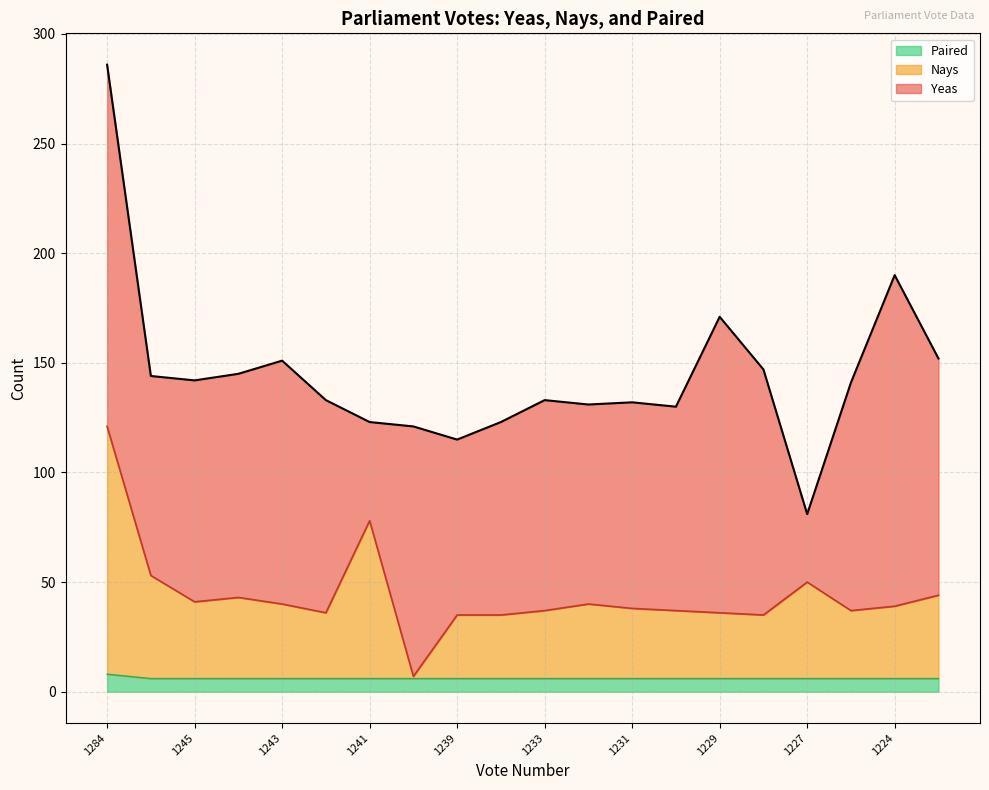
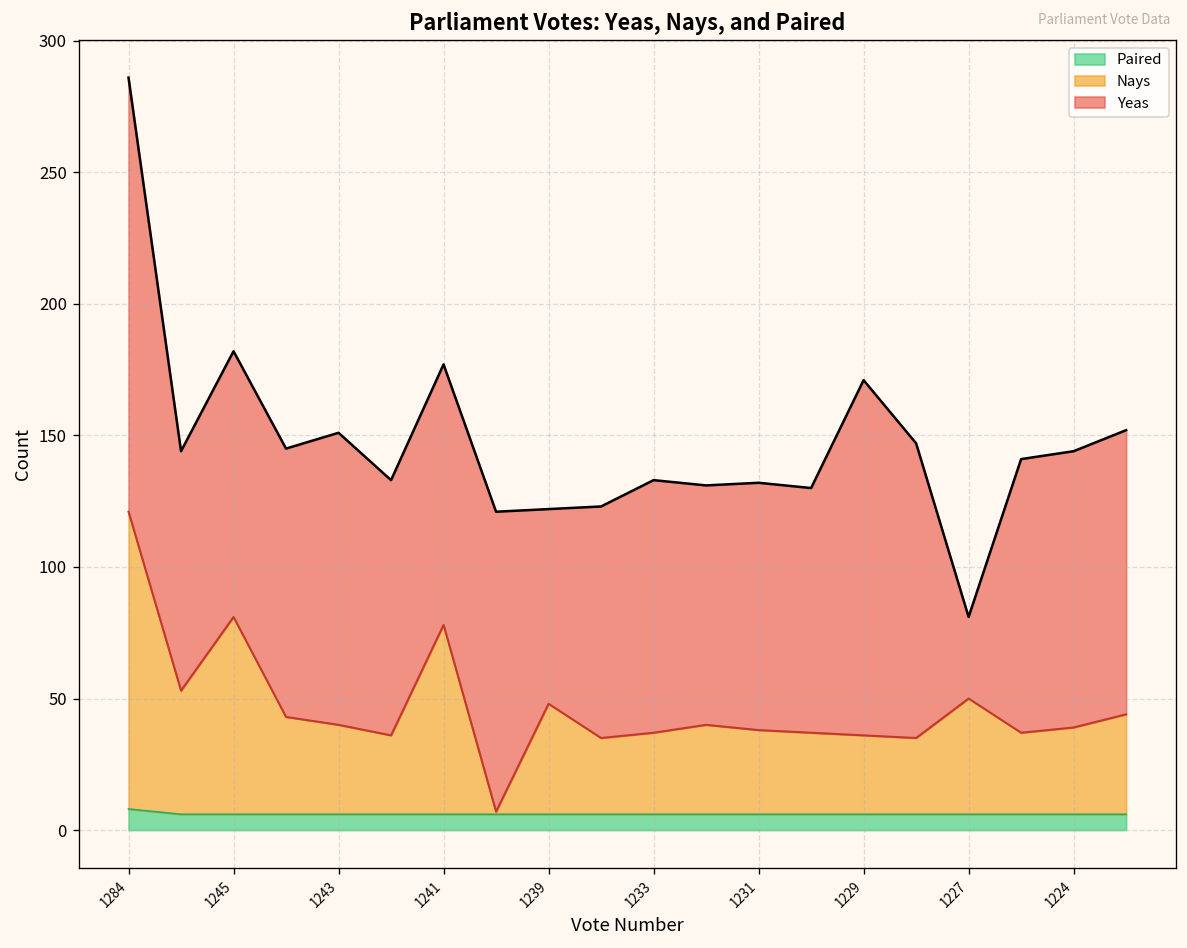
Nays, 1245: 35 -> 75
Yeas, 1241: 45 -> 99
Nays, 1239: 29 -> 42
Yeas, 1239: 80 -> 74
Yeas, 1224: 151 -> 105
